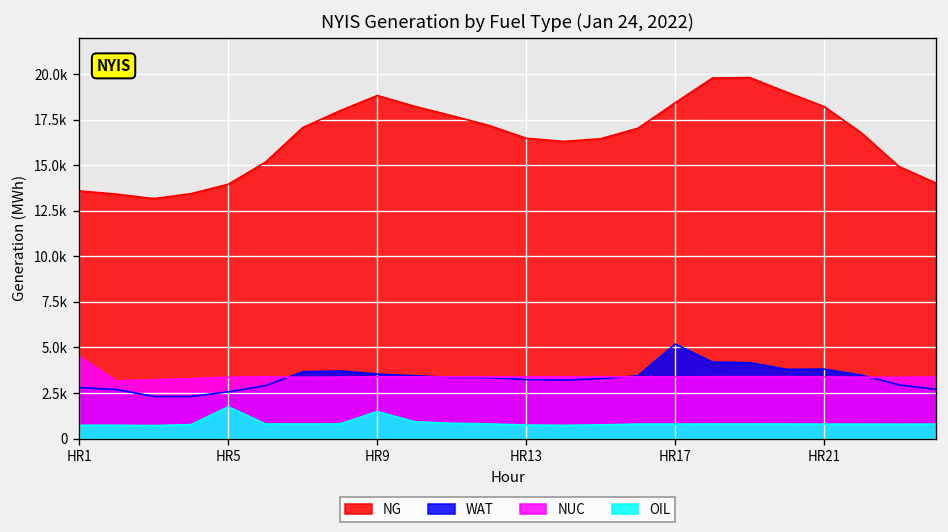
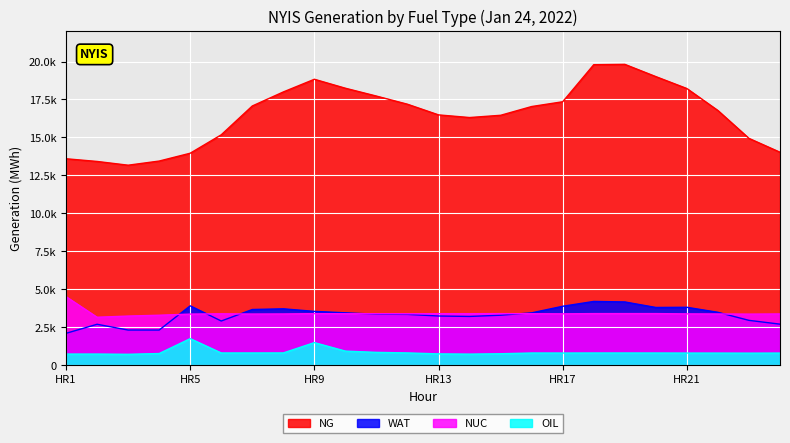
WAT, HR1: 2800 -> 2100
WAT, HR5: 2600 -> 3900
NG, HR17: 18400 -> 17400
WAT, HR17: 5200 -> 3900
